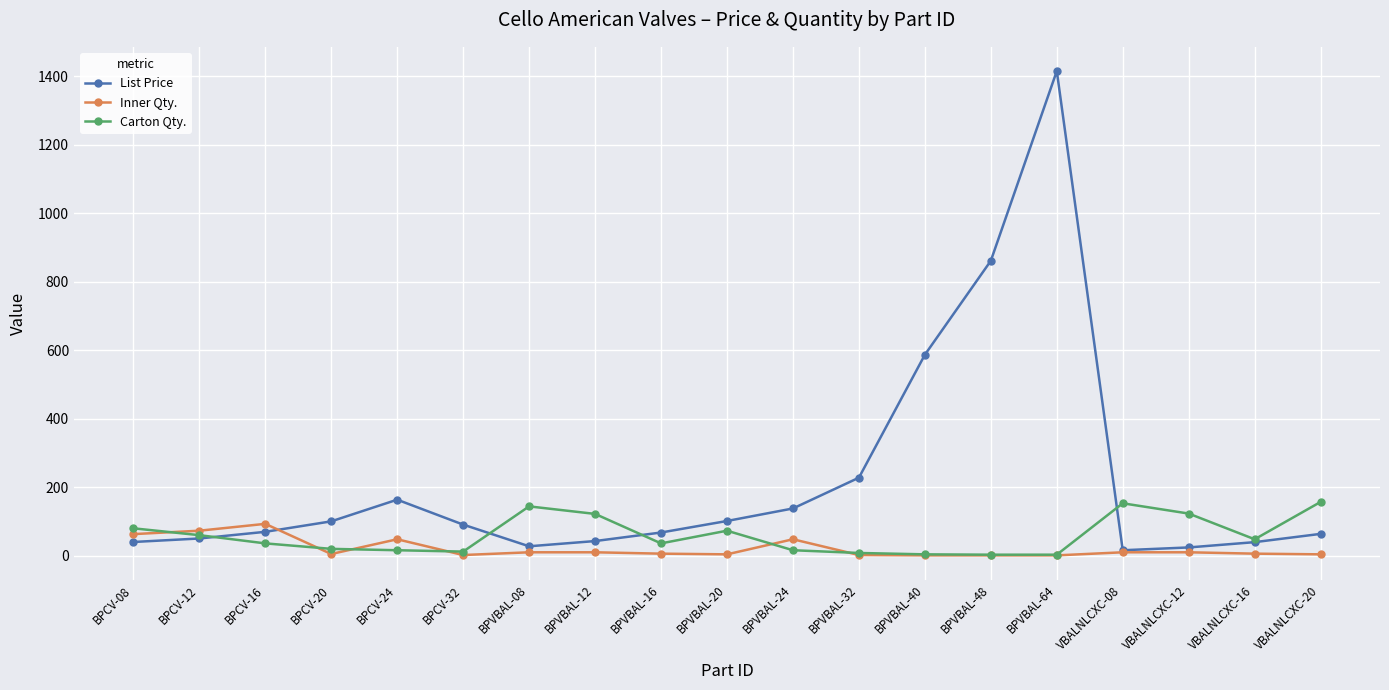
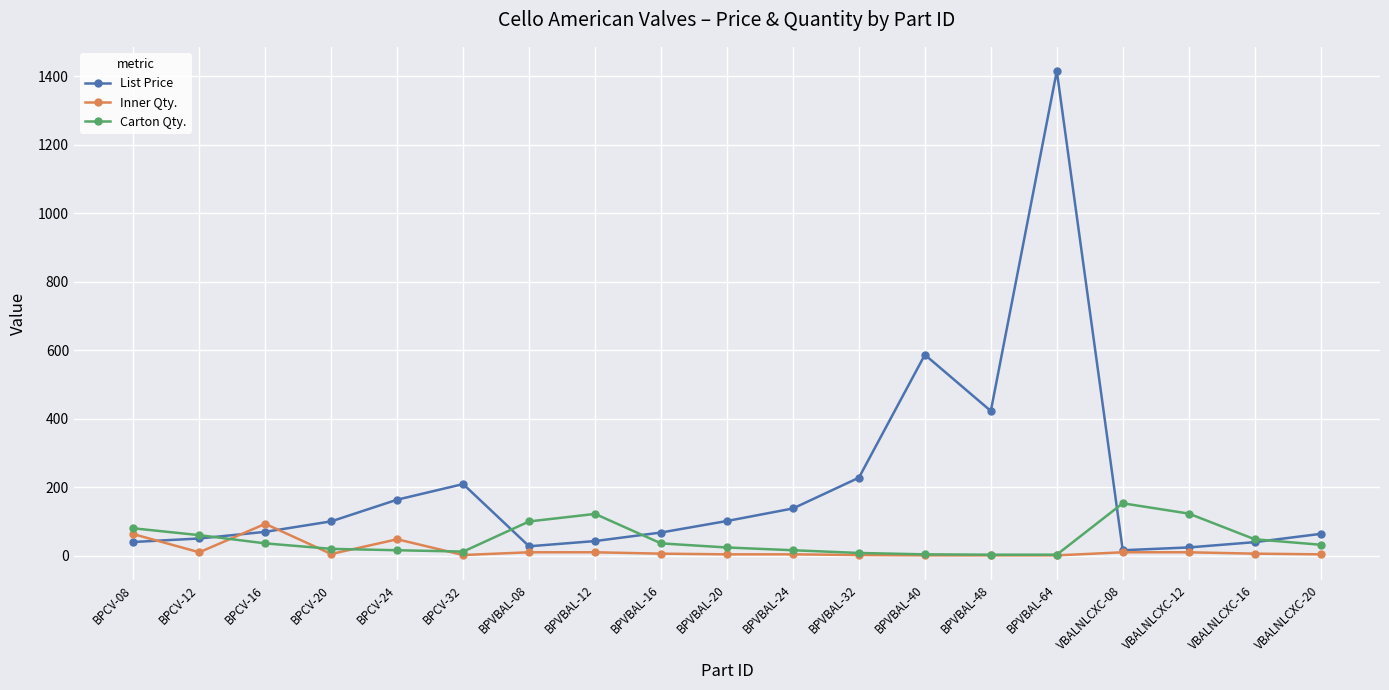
Inner Qty., BPCV-12: 70 -> 10
List Price, BPCV-32: 90 -> 210
Carton Qty., BPVBAL-08: 140 -> 100
Carton Qty., BPVBAL-20: 70 -> 20
Inner Qty., BPVBAL-24: 50 -> 0
List Price, BPVBAL-48: 860 -> 420
Carton Qty., VBALNLCXC-20: 160 -> 30
